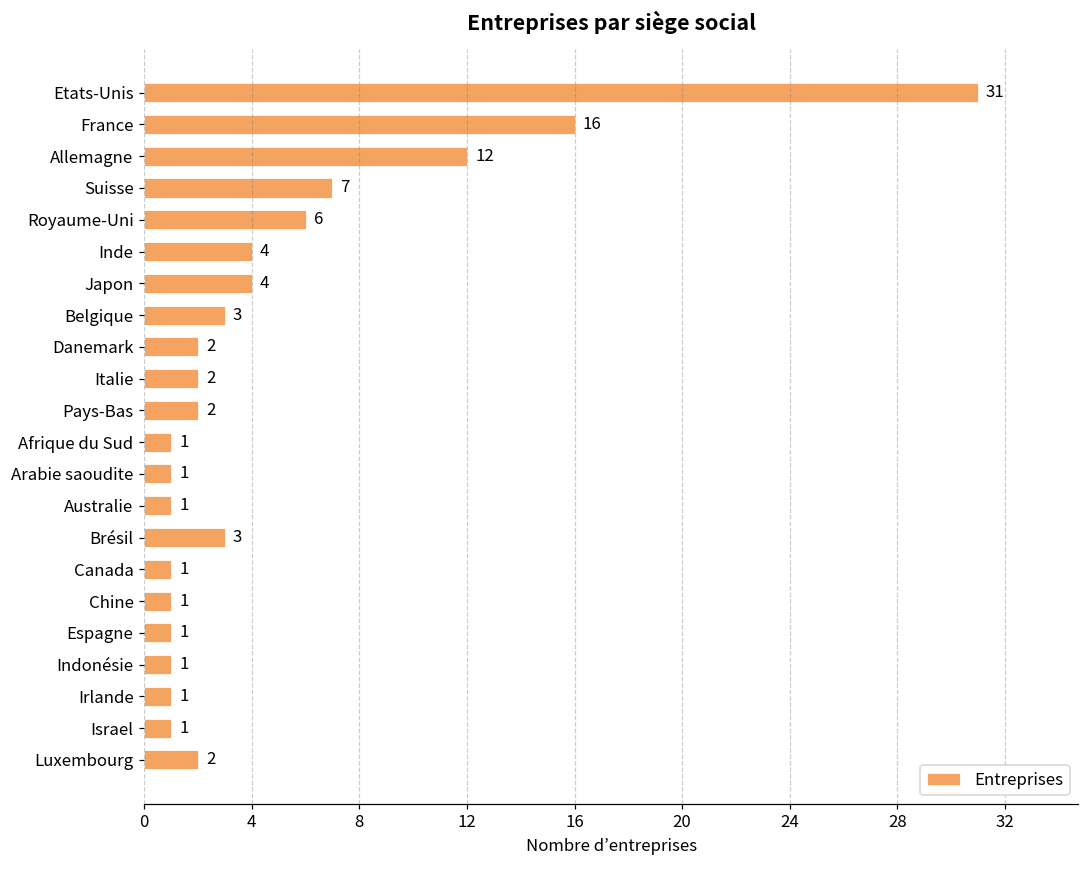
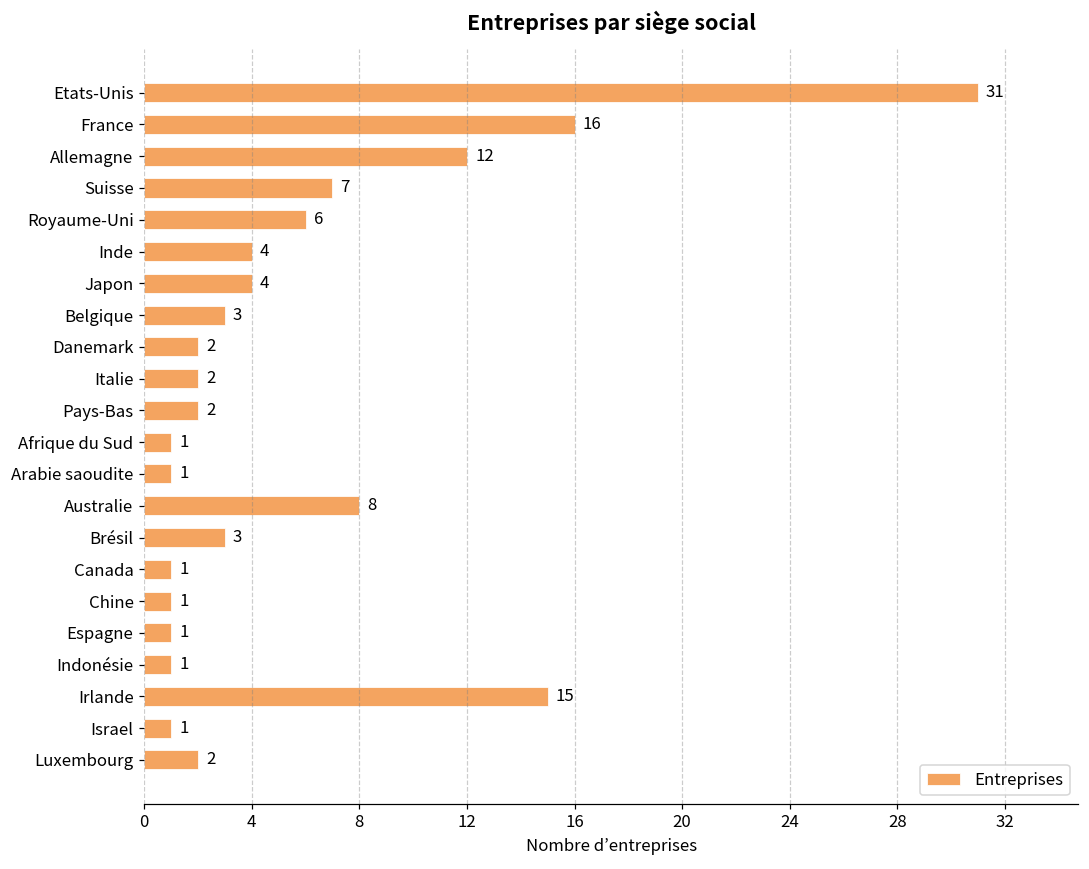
Australie: 1 -> 8
Irlande: 1 -> 15
